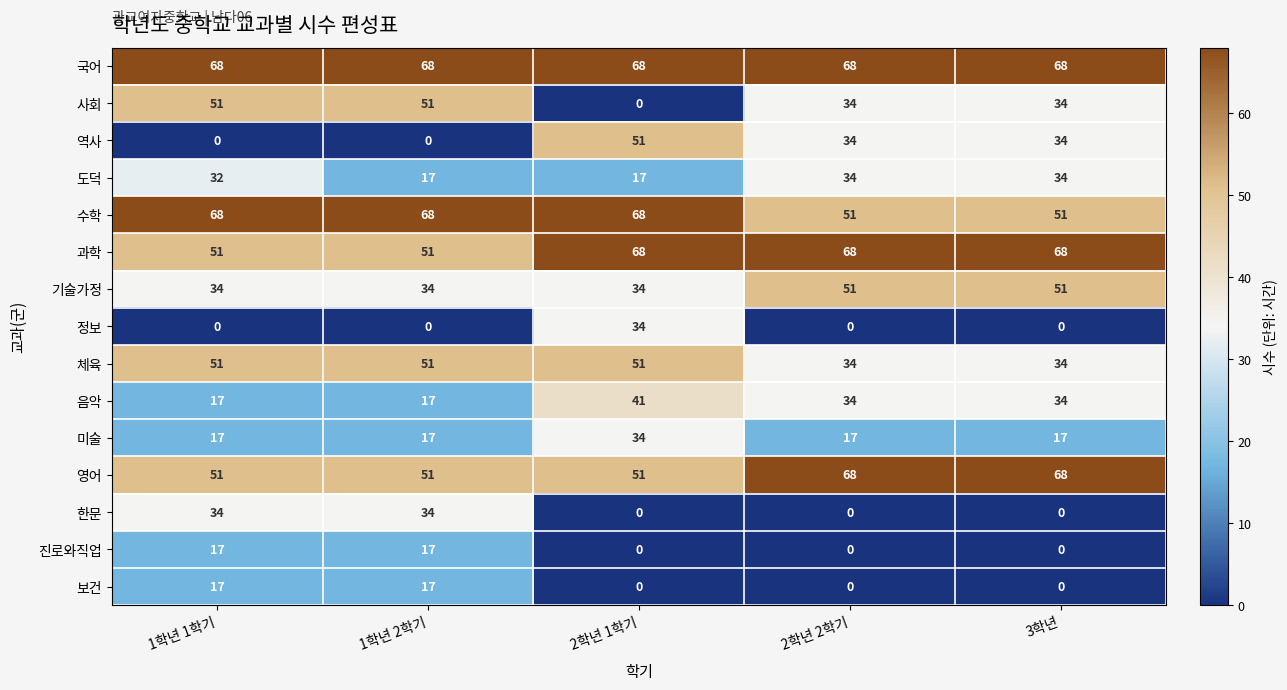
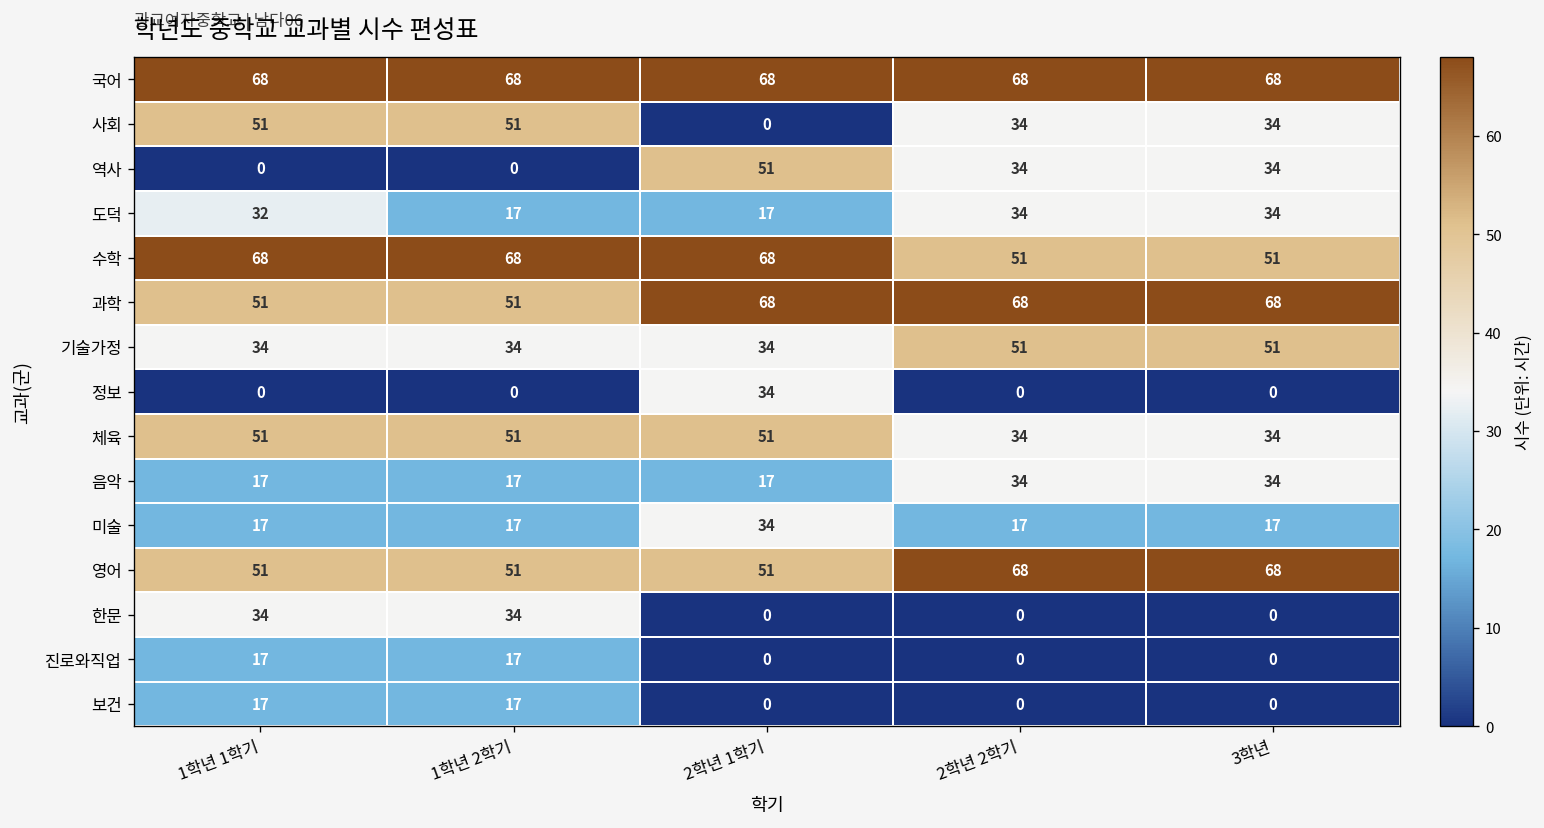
음악, 2학년 1학기: 41 -> 17
